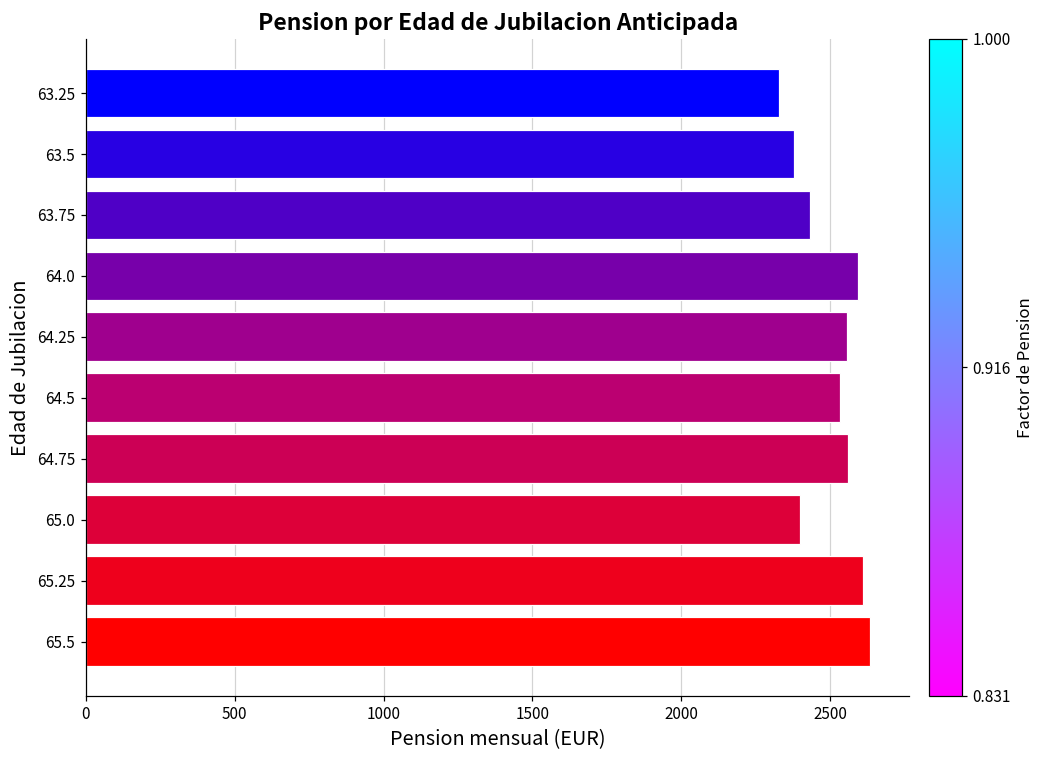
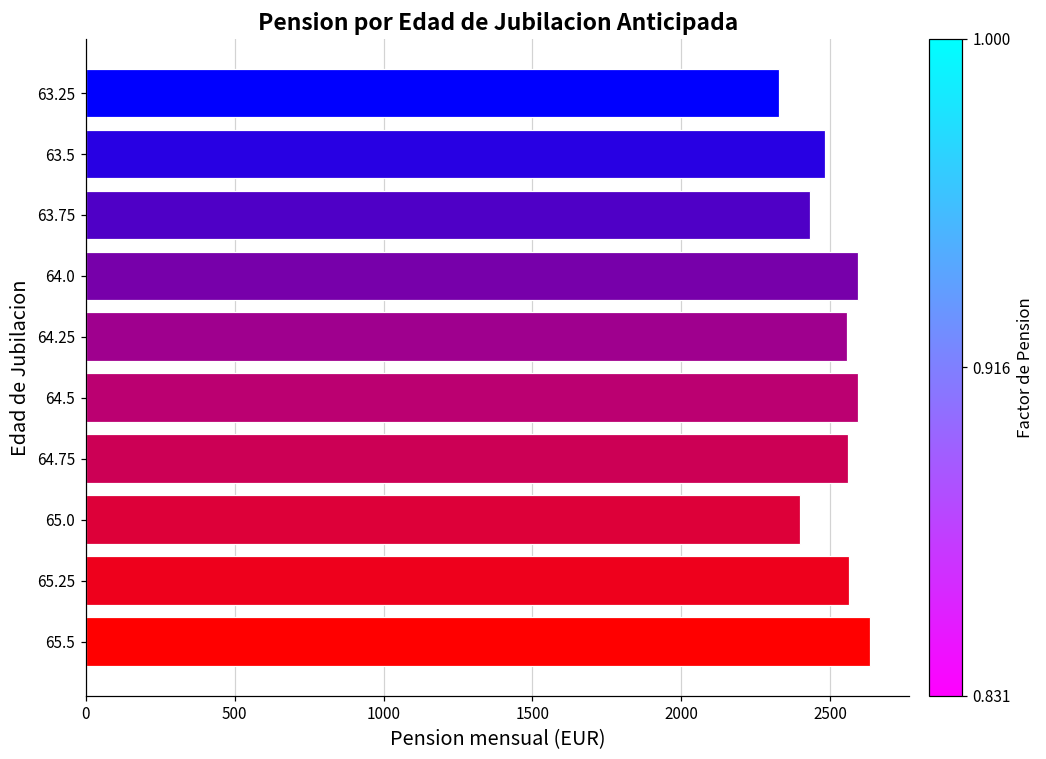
63.5: 2380 -> 2480
64.5: 2530 -> 2590
65.25: 2610 -> 2560
